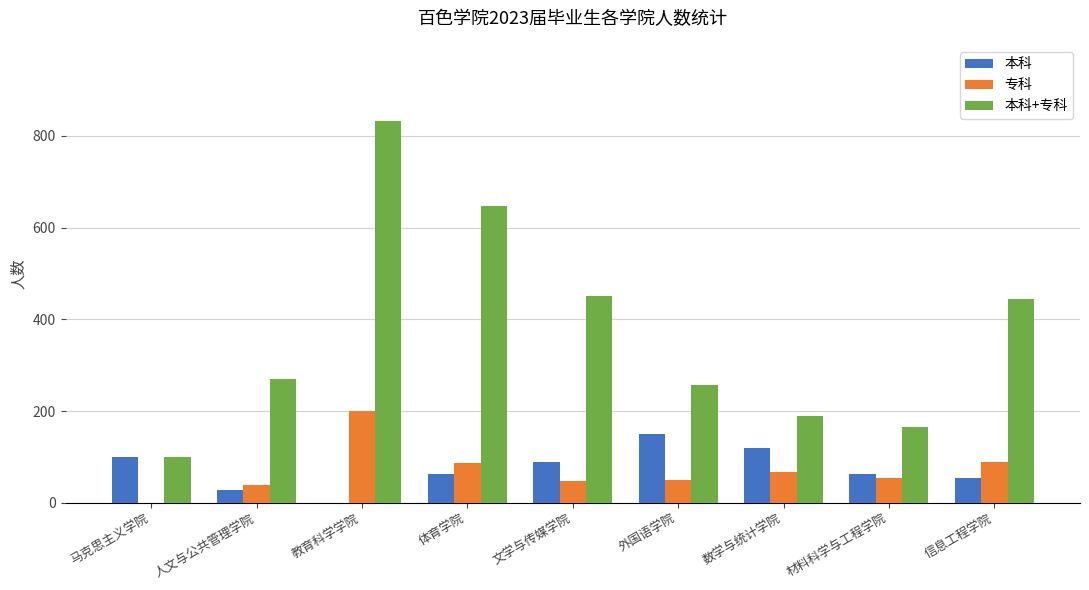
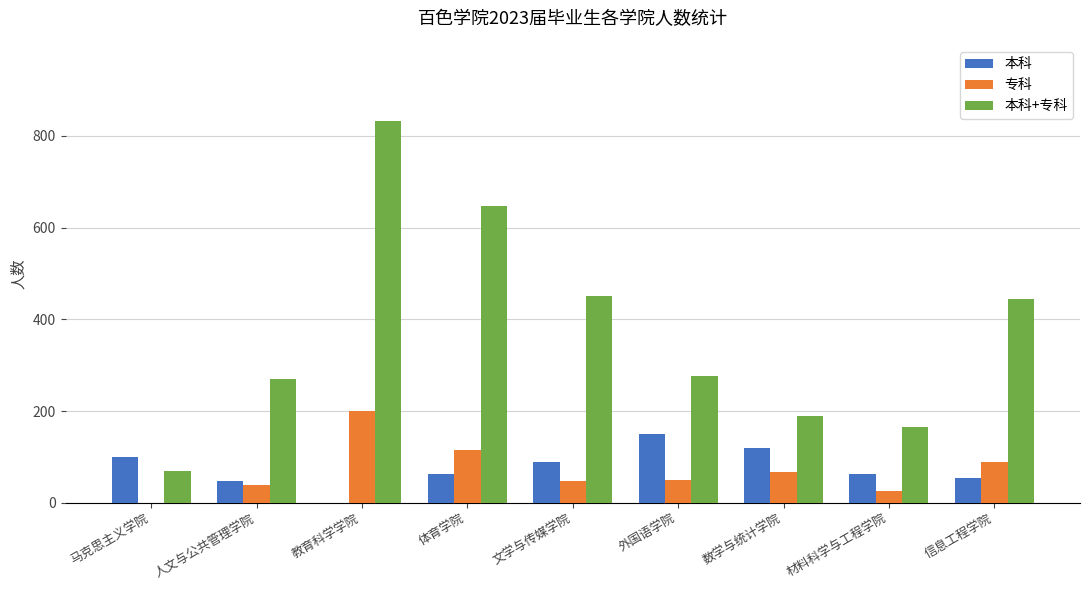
本科+专科, 马克思主义学院: 100 -> 70
本科, 人文与公共管理学院: 30 -> 50
专科, 体育学院: 90 -> 120
本科+专科, 外国语学院: 260 -> 280
专科, 材料科学与工程学院: 60 -> 30
